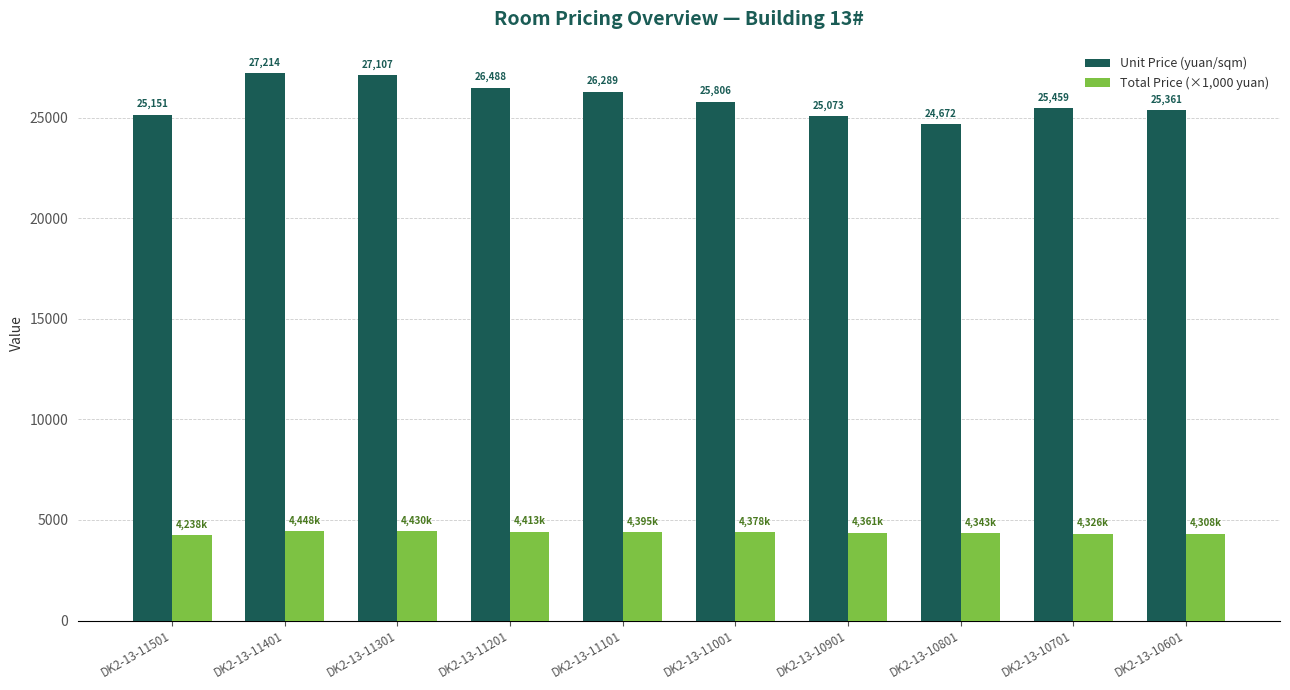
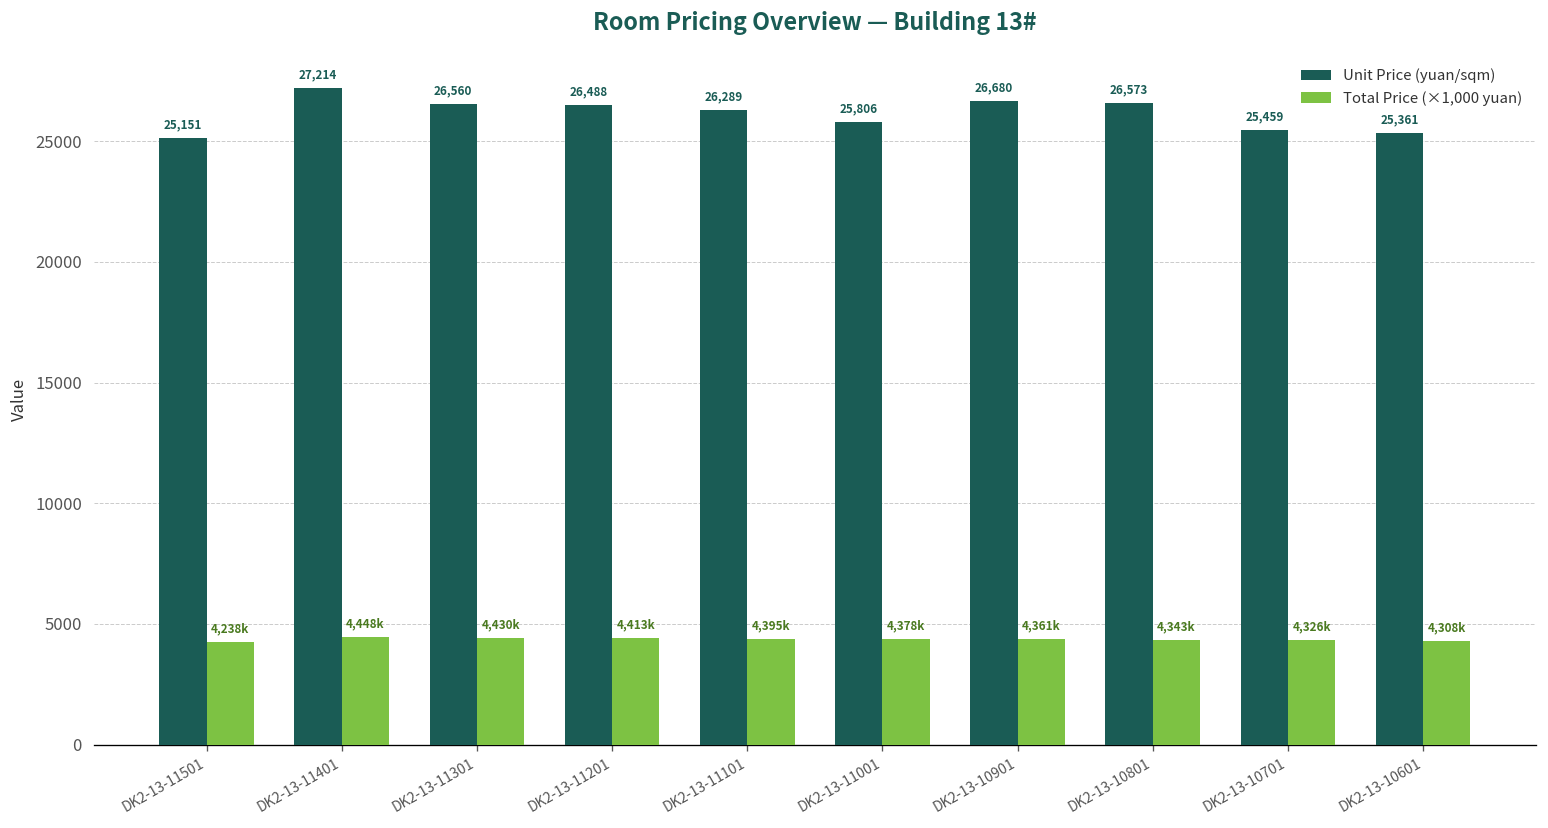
Unit Price (yuan/sqm), DK2-13-11301: 27,107 -> 26,560
Unit Price (yuan/sqm), DK2-13-10901: 25,073 -> 26,680
Unit Price (yuan/sqm), DK2-13-10801: 24,672 -> 26,573
